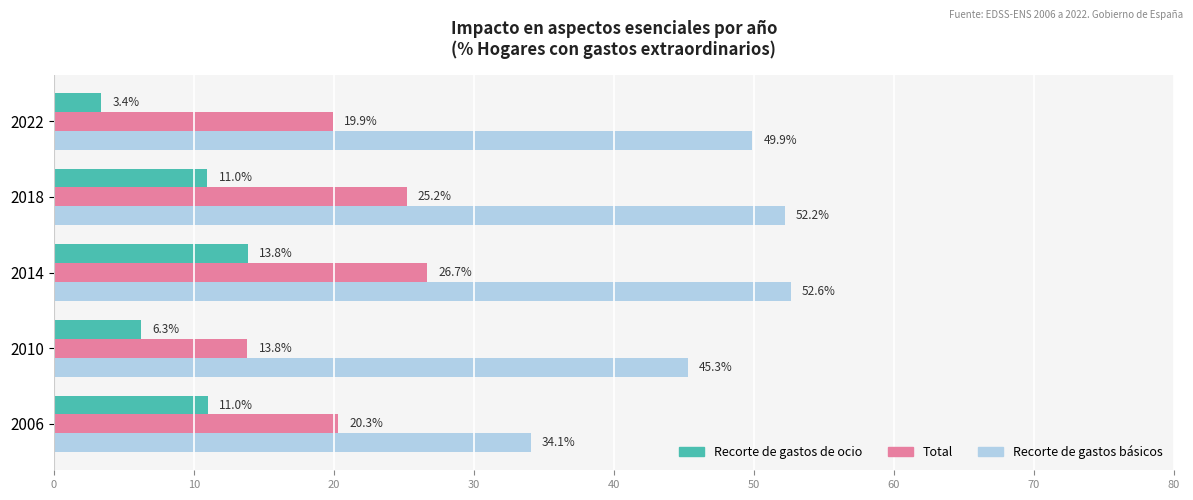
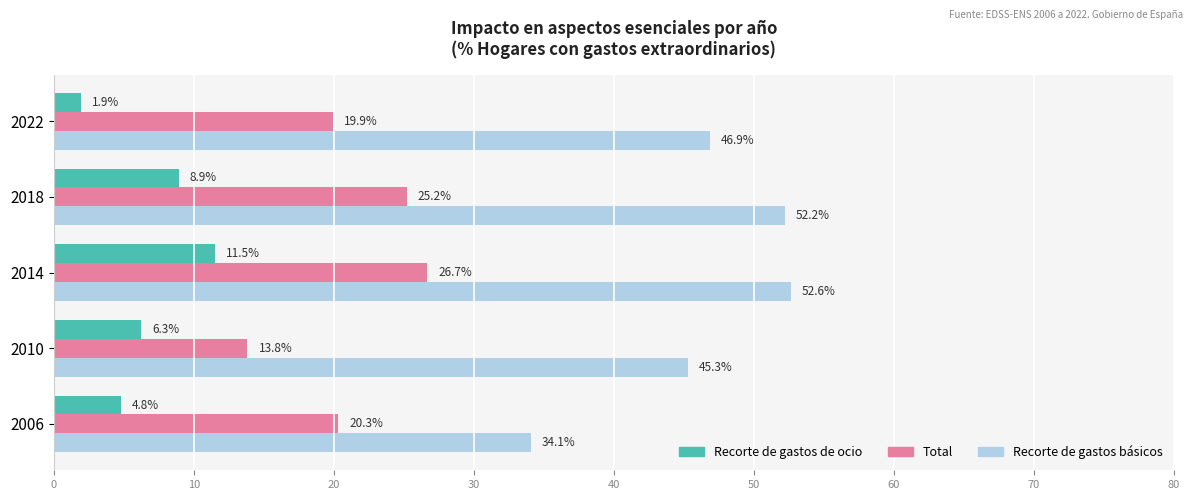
Recorte de gastos de ocio, 2022: 3.4% -> 1.9%
Recorte de gastos básicos, 2022: 49.9% -> 46.9%
Recorte de gastos de ocio, 2018: 11.0% -> 8.9%
Recorte de gastos de ocio, 2014: 13.8% -> 11.5%
Recorte de gastos de ocio, 2006: 11.0% -> 4.8%
